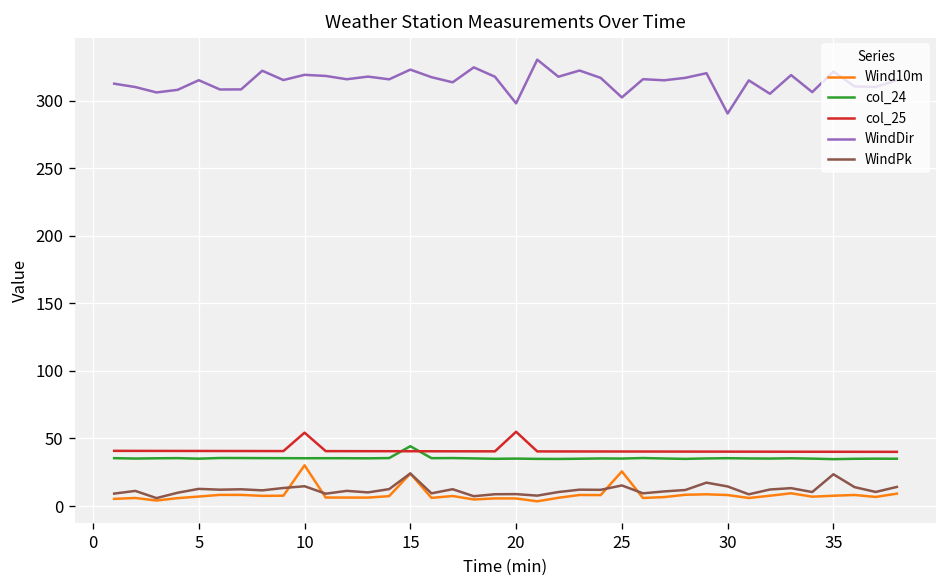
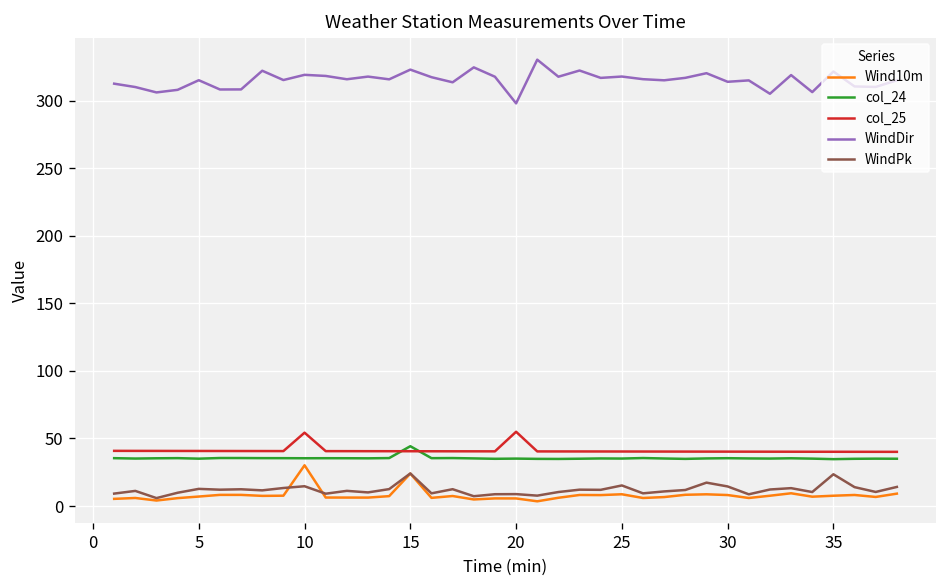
Wind10m, 25: 26 -> 9
WindDir, 25: 303 -> 318
WindDir, 30: 291 -> 314
